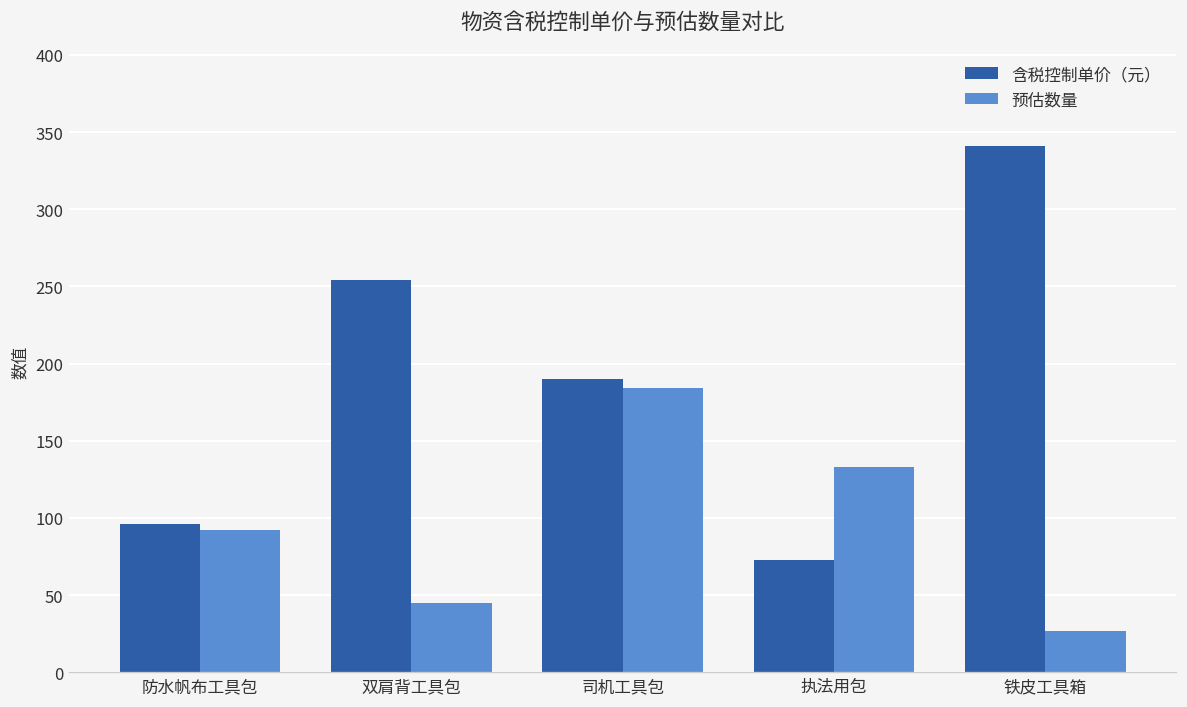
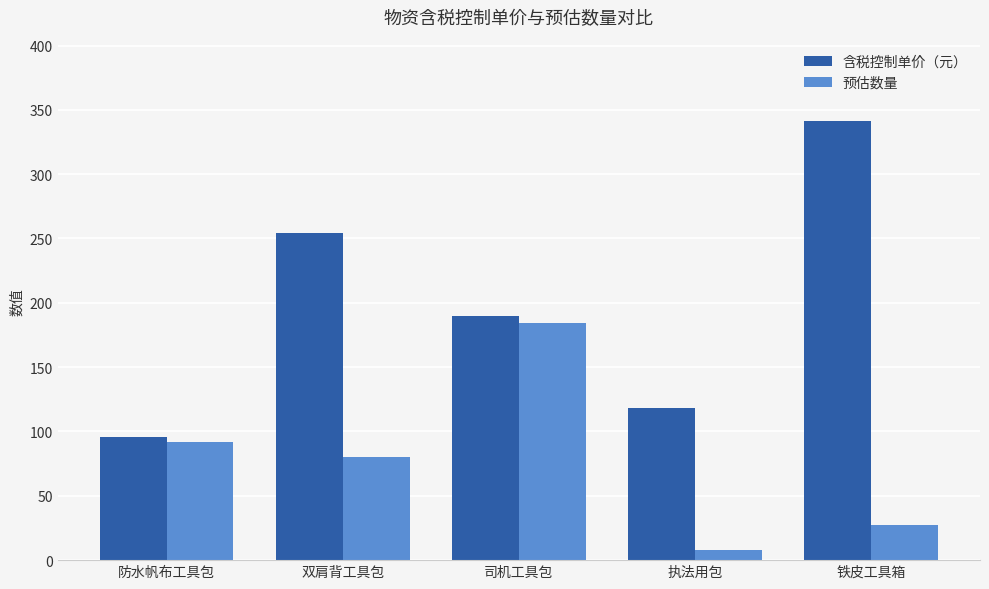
预估数量, 双肩背工具包: 45 -> 80
含税控制单价（元）, 执法用包: 73 -> 118
预估数量, 执法用包: 133 -> 8
